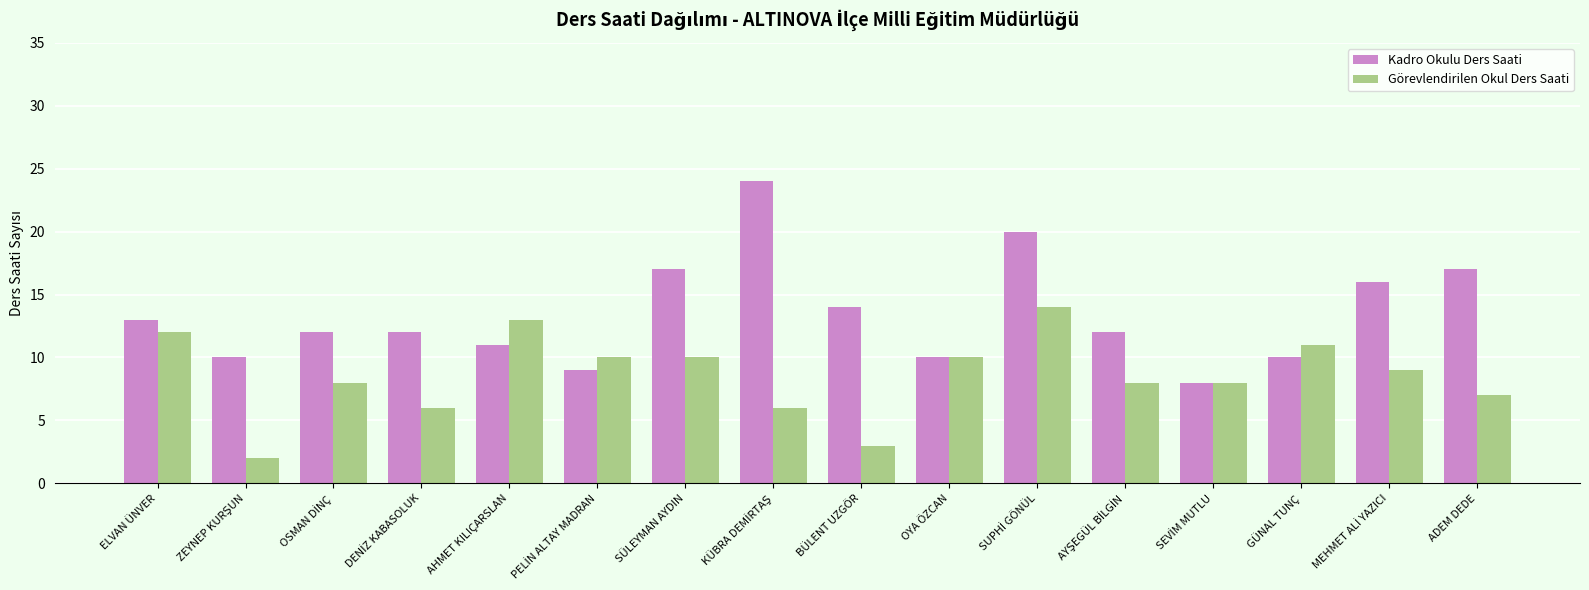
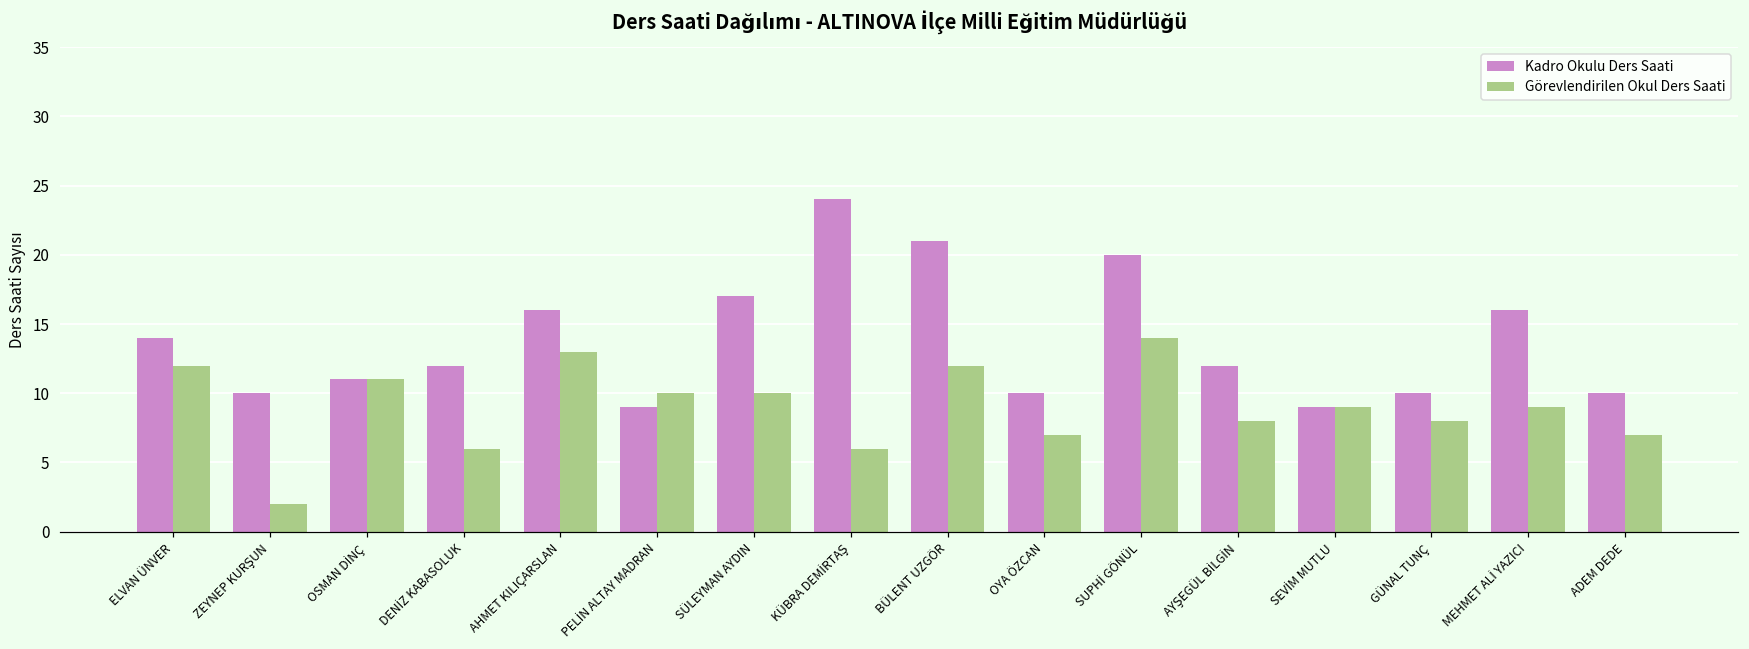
Kadro Okulu Ders Saati, ELVAN ÜNVER: 13 -> 14
Kadro Okulu Ders Saati, OSMAN DİNÇ: 12 -> 11
Görevlendirilen Okul Ders Saati, OSMAN DİNÇ: 8 -> 11
Kadro Okulu Ders Saati, AHMET KILIÇARSLAN: 11 -> 16
Kadro Okulu Ders Saati, BÜLENT UZGÖR: 14 -> 21
Görevlendirilen Okul Ders Saati, BÜLENT UZGÖR: 3 -> 12
Görevlendirilen Okul Ders Saati, OYA ÖZCAN: 10 -> 7
Kadro Okulu Ders Saati, SEVİM MUTLU: 8 -> 9
Görevlendirilen Okul Ders Saati, SEVİM MUTLU: 8 -> 9
Görevlendirilen Okul Ders Saati, GÜNAL TUNÇ: 11 -> 8
Kadro Okulu Ders Saati, ADEM DEDE: 17 -> 10
